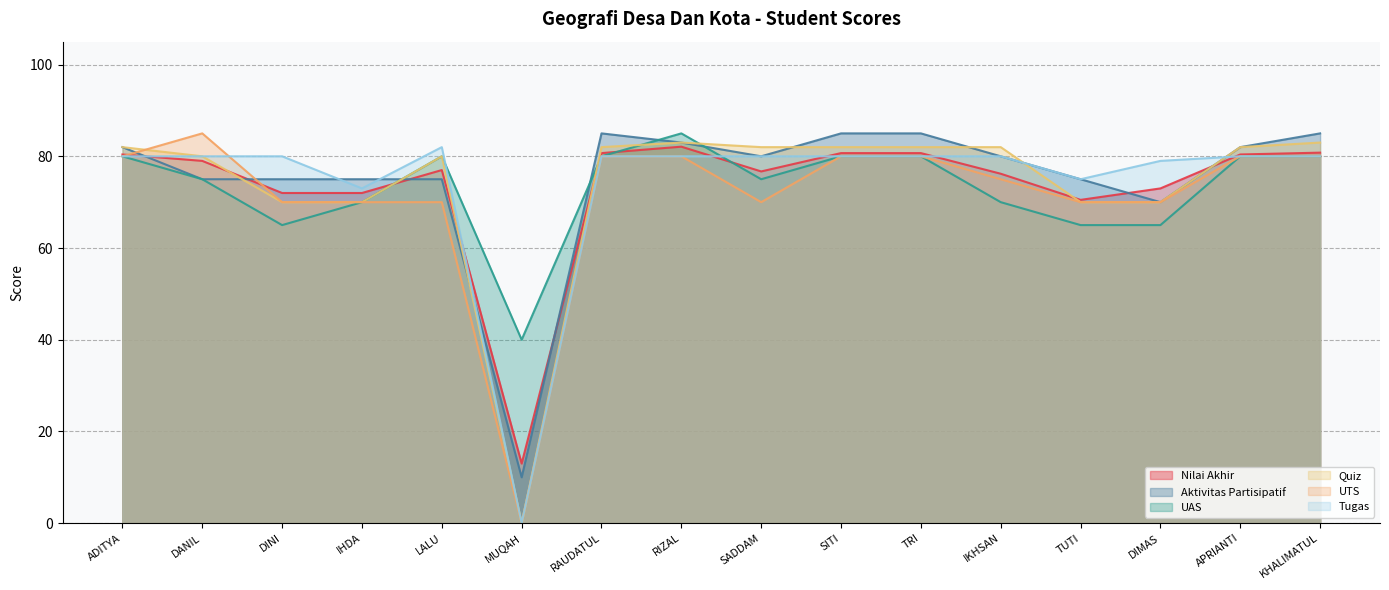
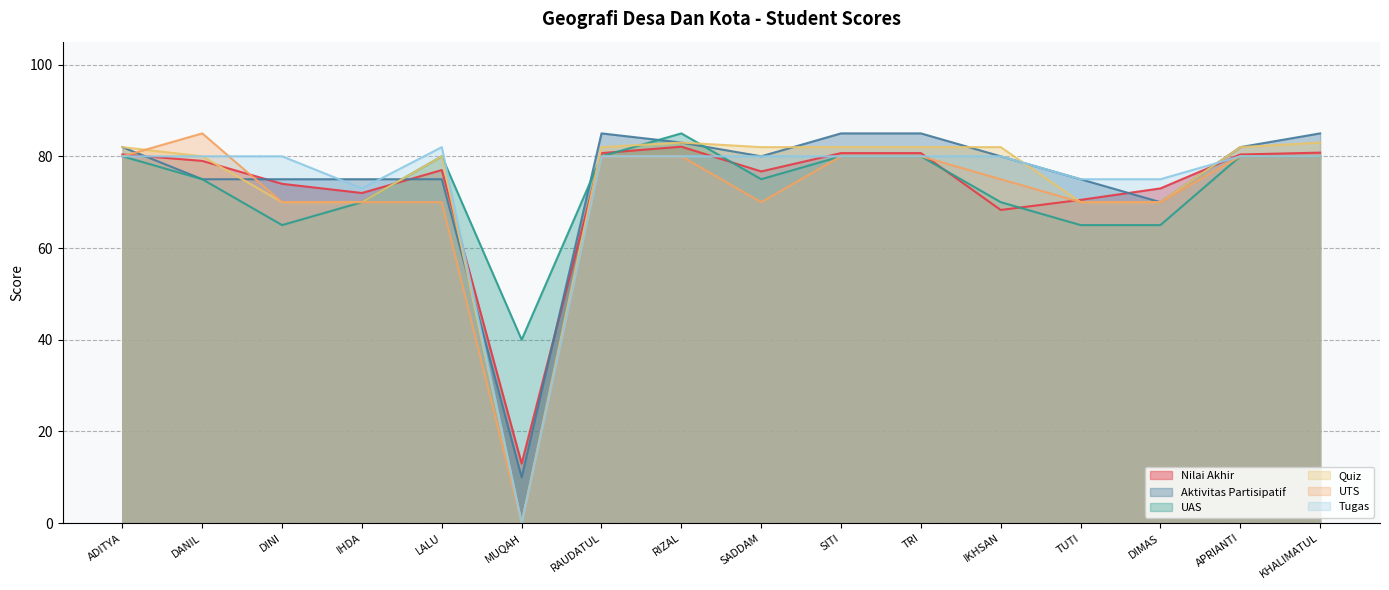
Nilai Akhir, DINI: 72 -> 74
Nilai Akhir, IKHSAN: 76 -> 68
Tugas, DIMAS: 79 -> 75
